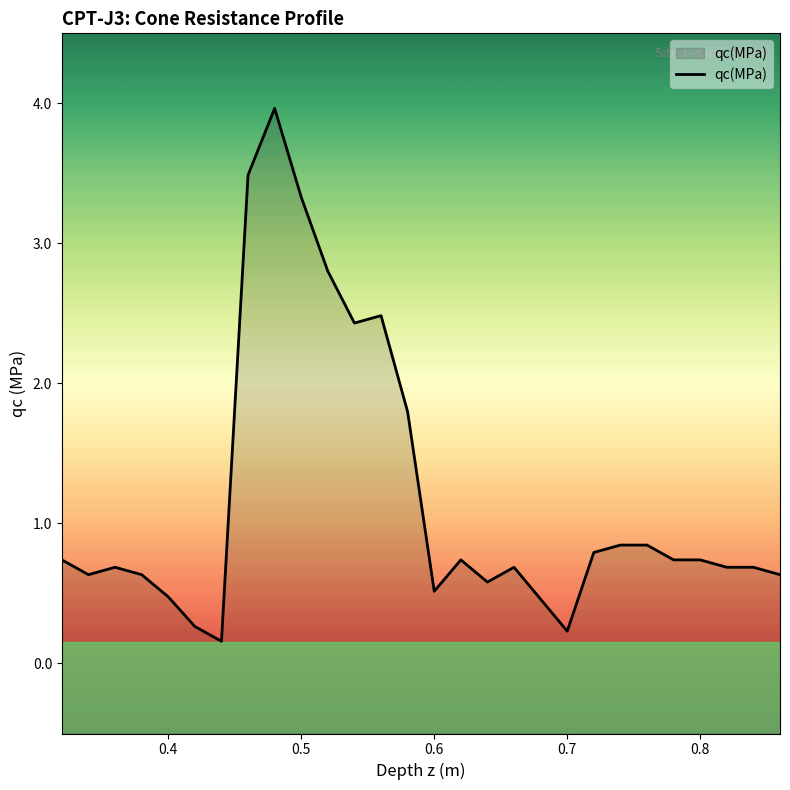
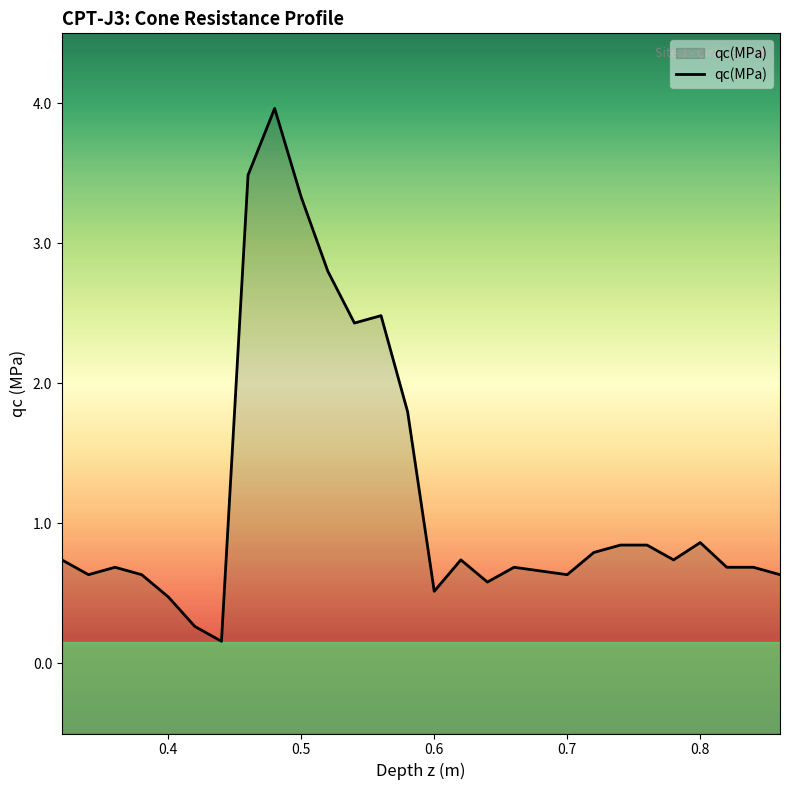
0.7: 0.23 -> 0.63
0.8: 0.74 -> 0.86
